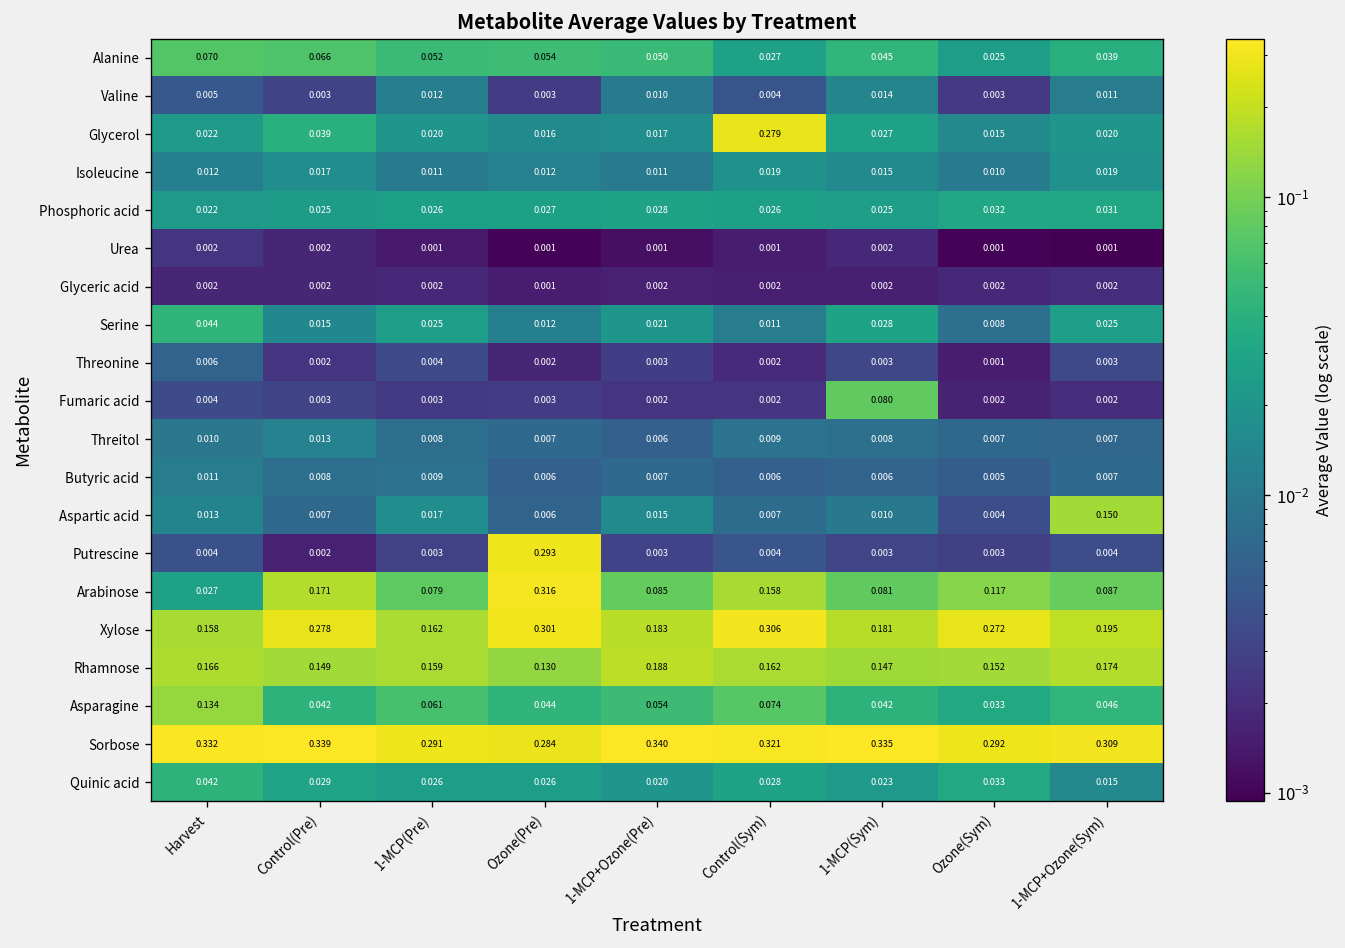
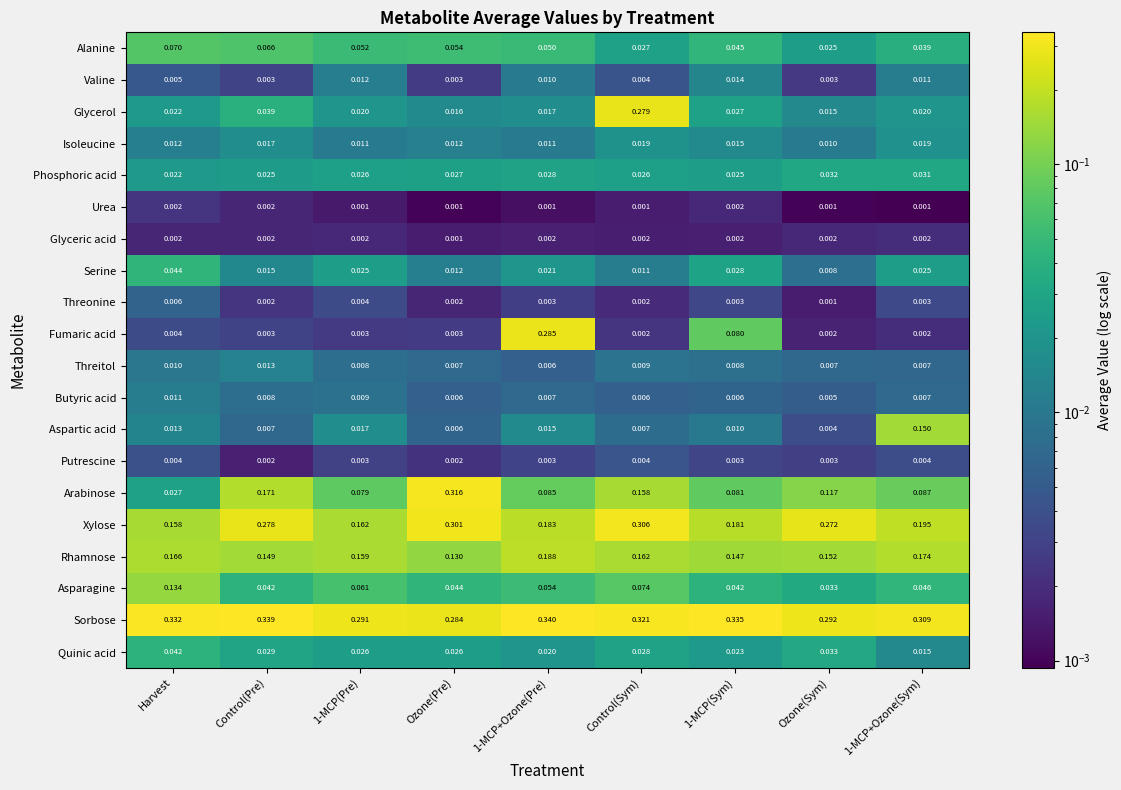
Fumaric acid, 1-MCP+Ozone(Pre): 0.002 -> 0.285
Putrescine, Ozone(Pre): 0.293 -> 0.002
